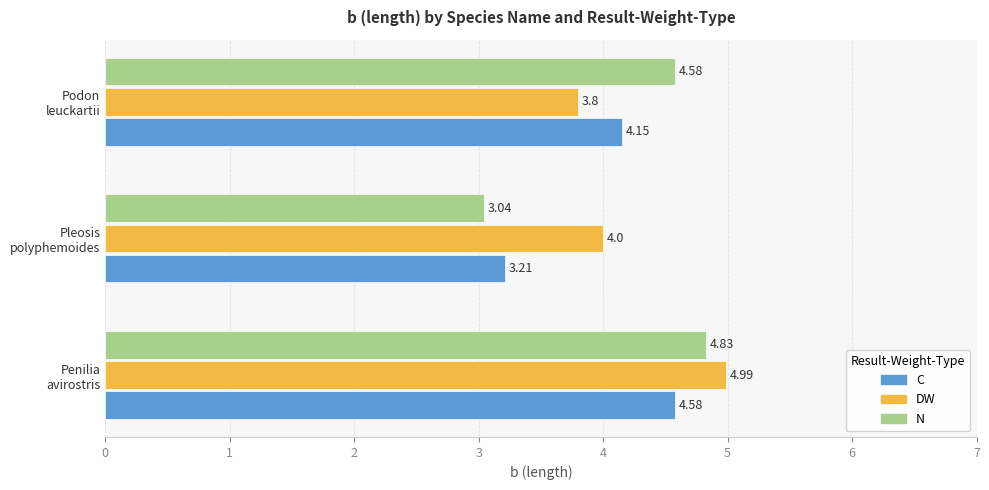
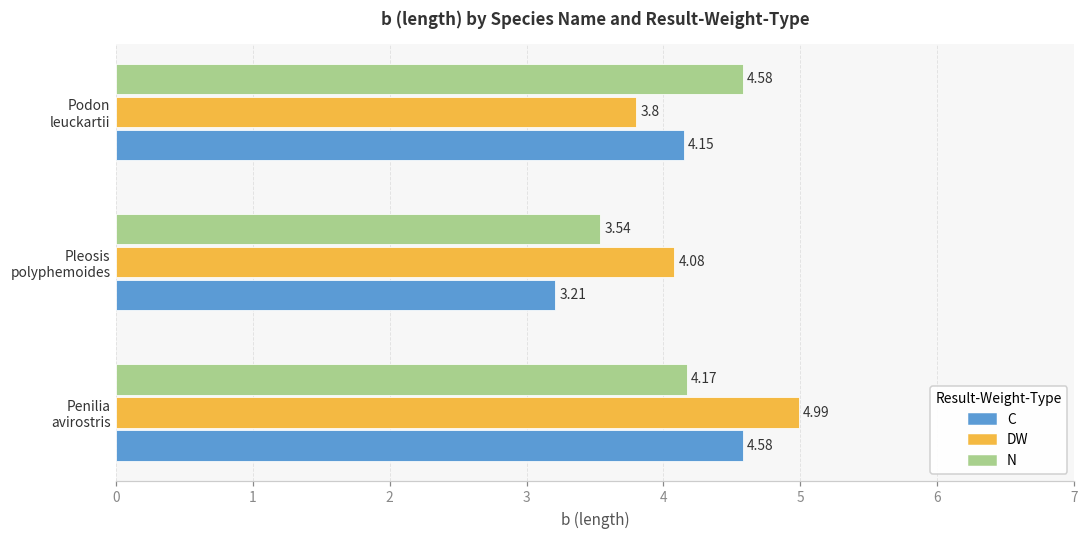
N, Pleosis polyphemoides: 3.04 -> 3.54
DW, Pleosis polyphemoides: 4.0 -> 4.08
N, Penilia avirostris: 4.83 -> 4.17
